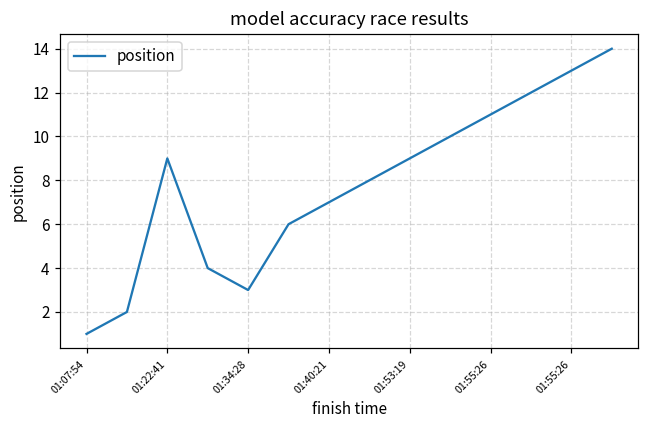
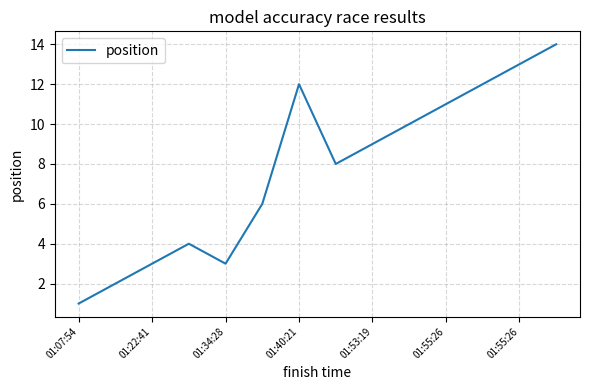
01:22:41: 9 -> 3
01:40:21: 7 -> 12
